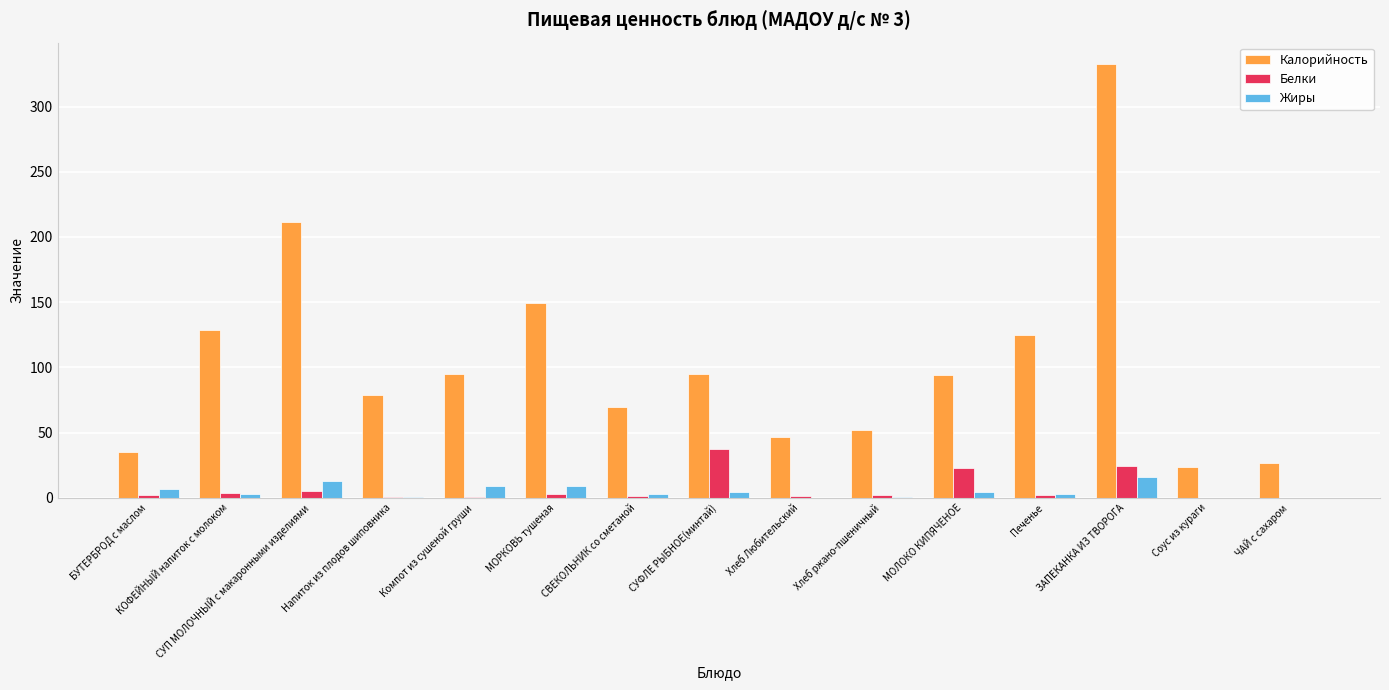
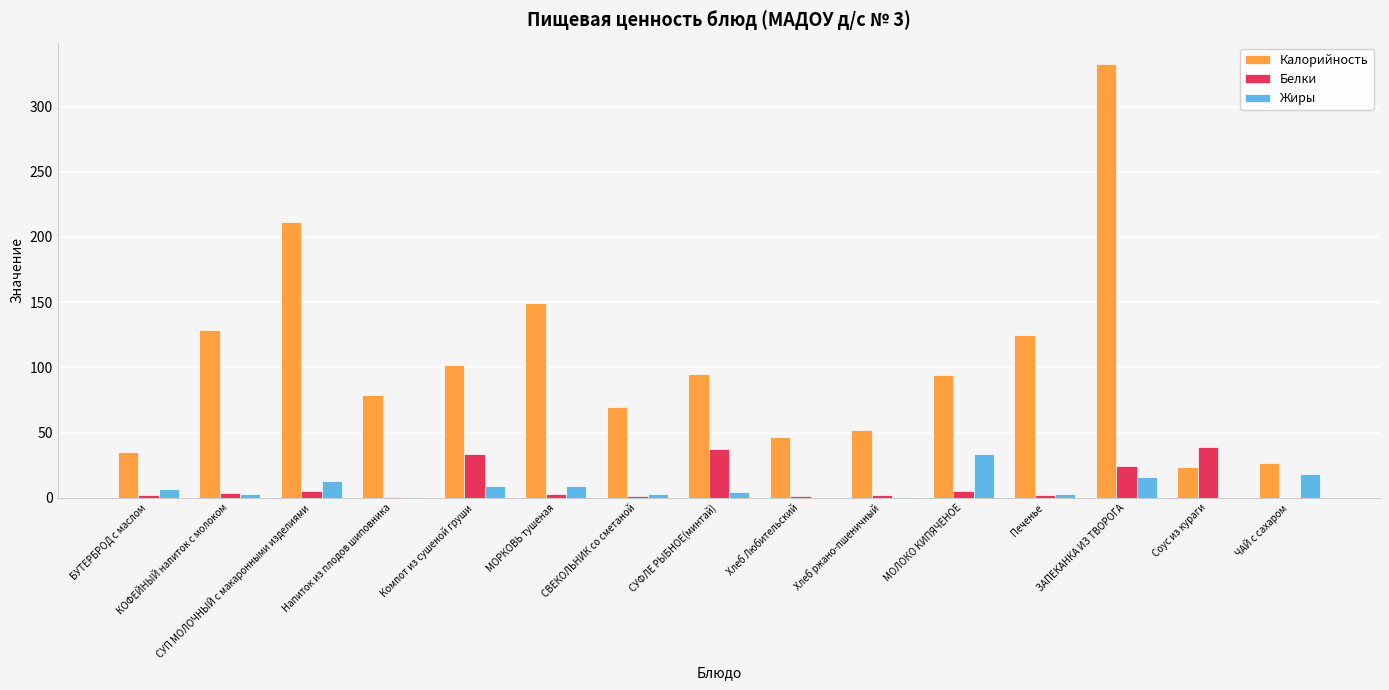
Калорийность, Компот из сушеной груши: 95 -> 102
Белки, Компот из сушеной груши: 0 -> 34
Белки, МОЛОКО КИПЯЧЕНОЕ: 23 -> 5
Жиры, МОЛОКО КИПЯЧЕНОЕ: 5 -> 34
Белки, Соус из кураги: 0 -> 39
Жиры, ЧАЙ с сахаром: 0 -> 18
